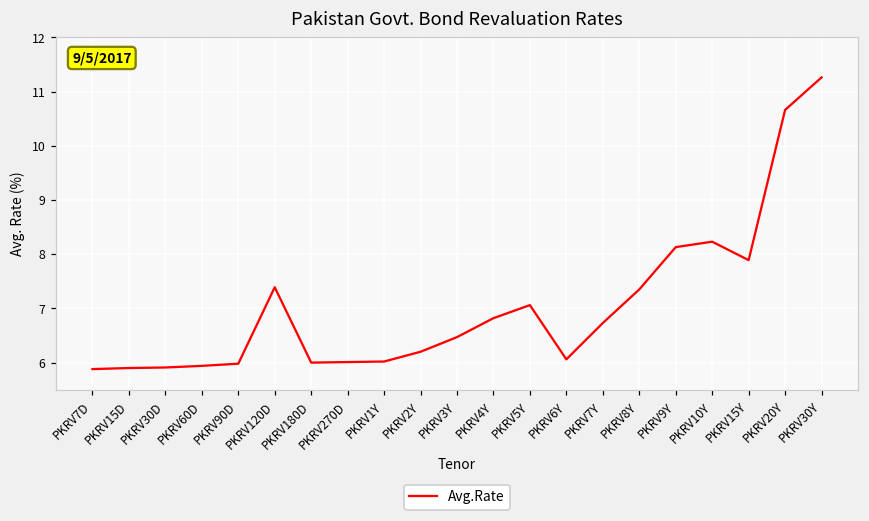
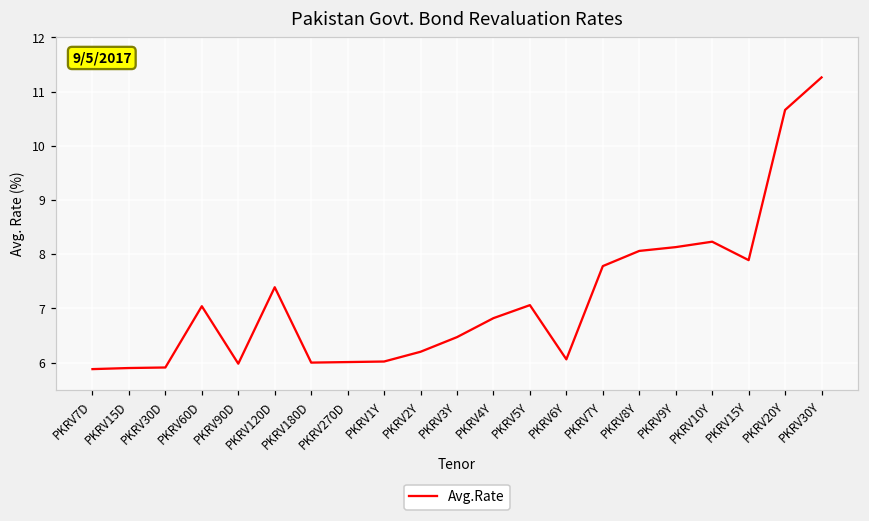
PKRV60D: 5.9 -> 7.0
PKRV7Y: 6.7 -> 7.8
PKRV8Y: 7.4 -> 8.1
